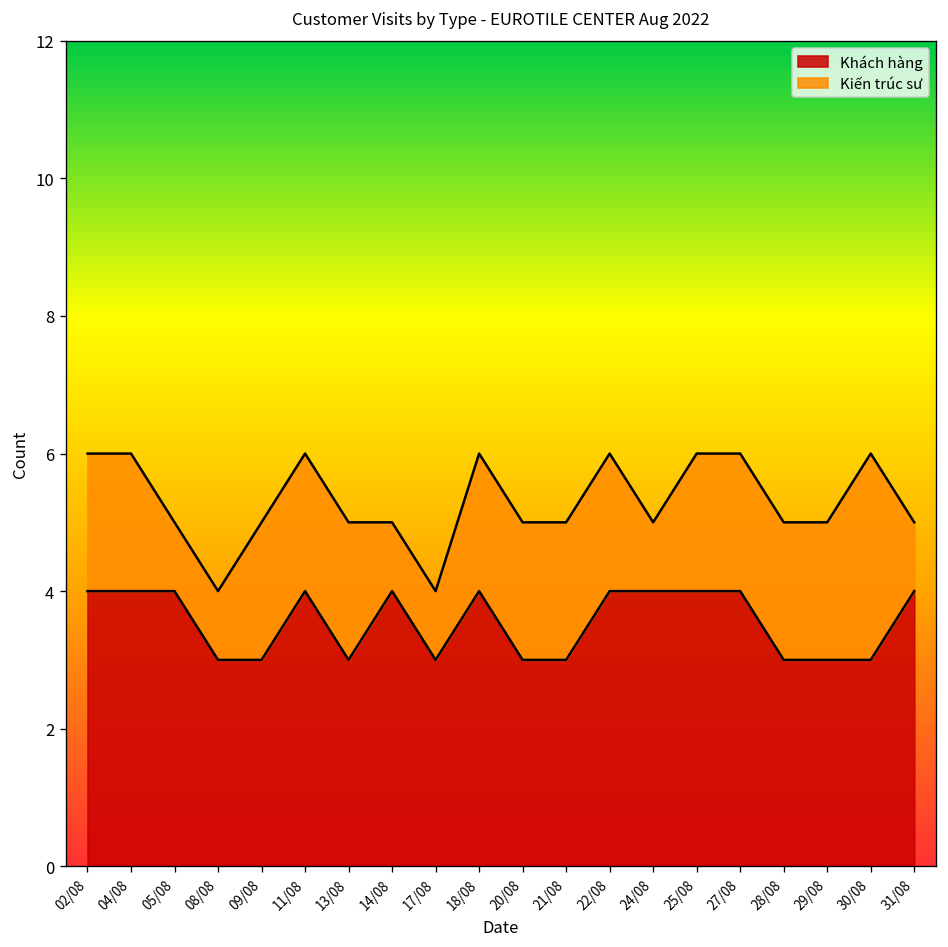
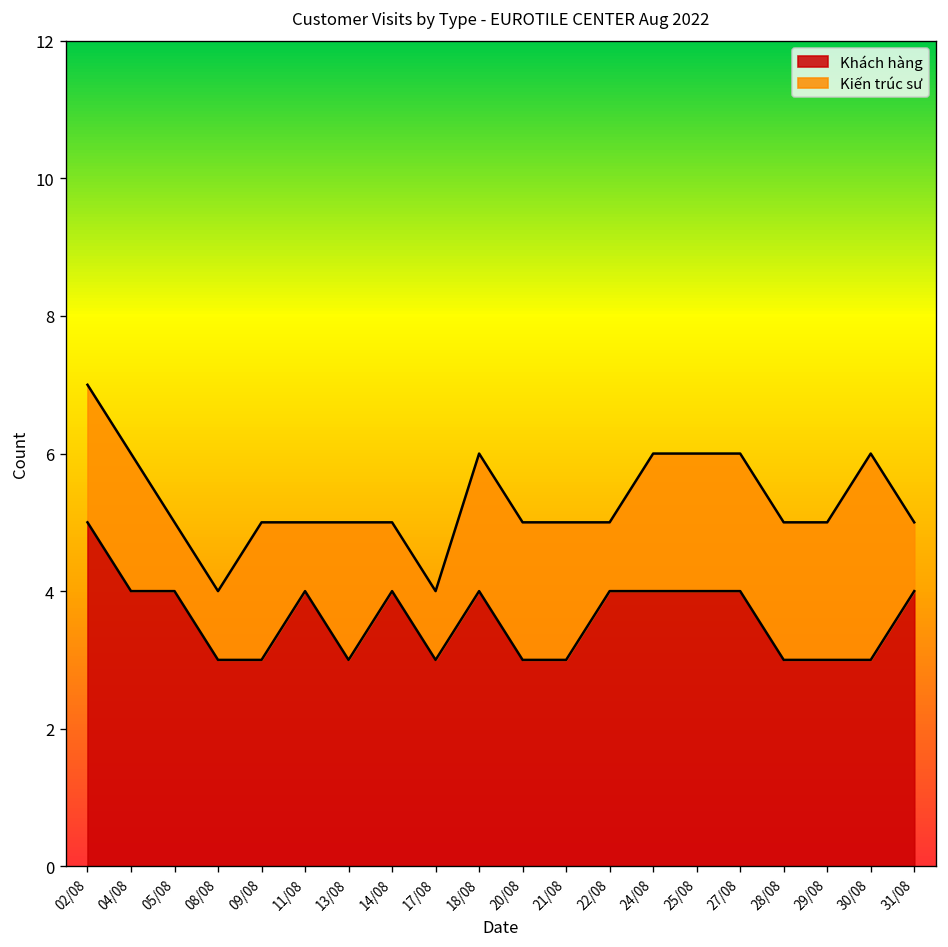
Khách hàng, 02/08: 4 -> 5
Kiến trúc sư, 11/08: 2 -> 1
Kiến trúc sư, 22/08: 2 -> 1
Kiến trúc sư, 24/08: 1 -> 2
